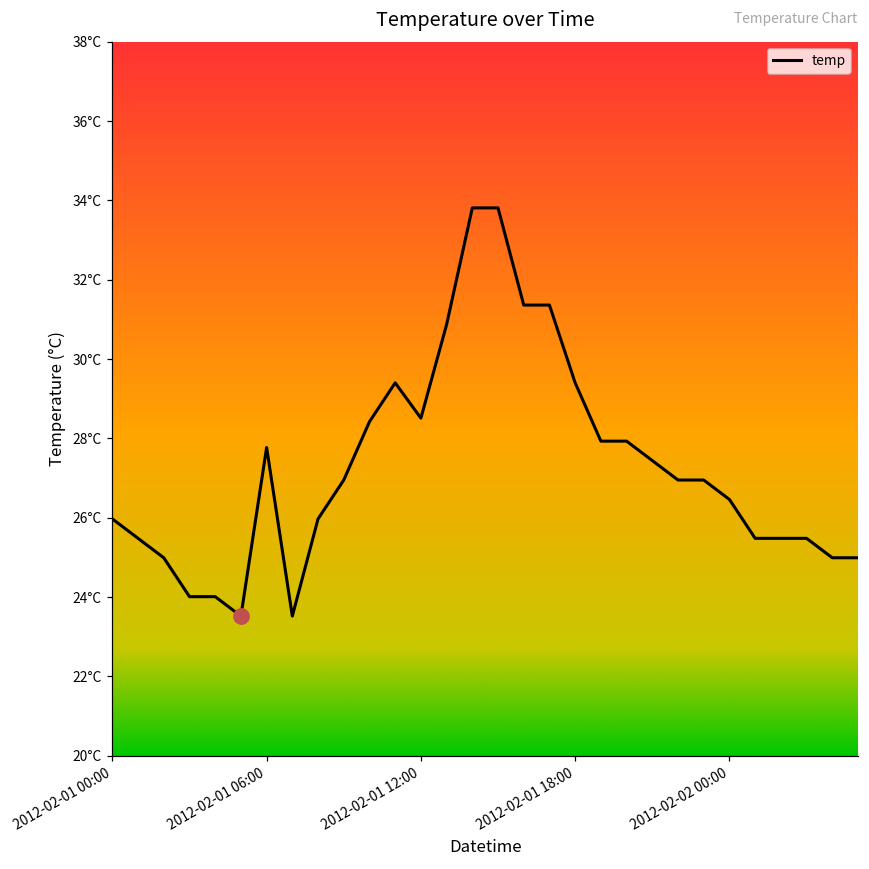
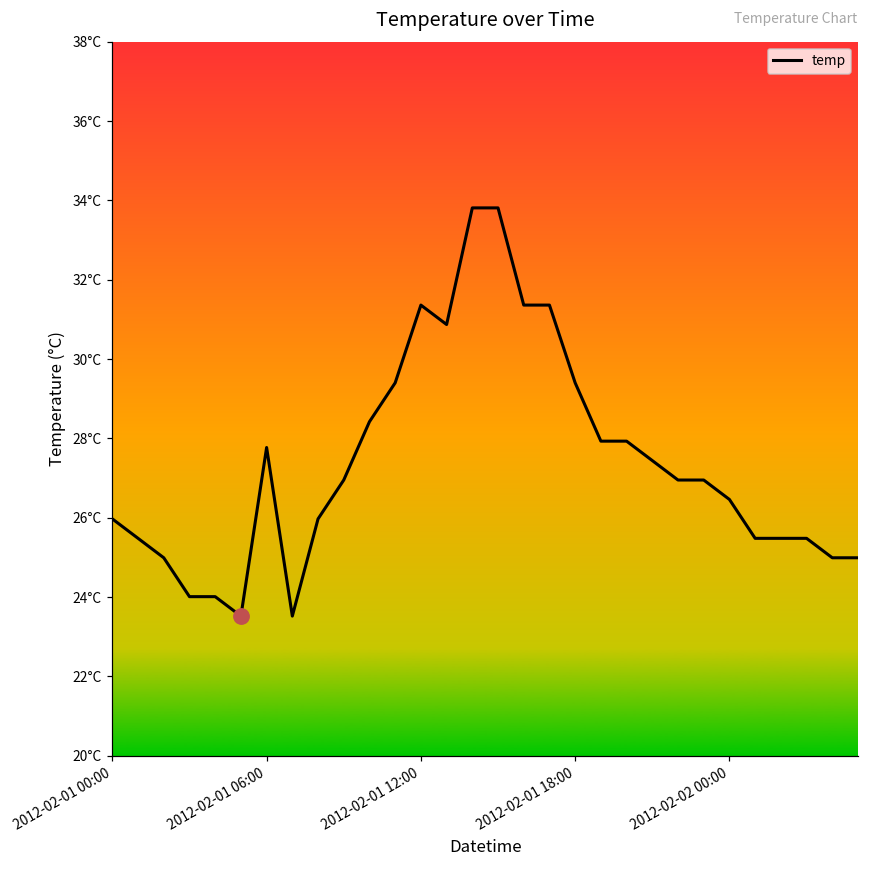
temp, 2012-02-01 12:00: 28.5°C -> 31.4°C
